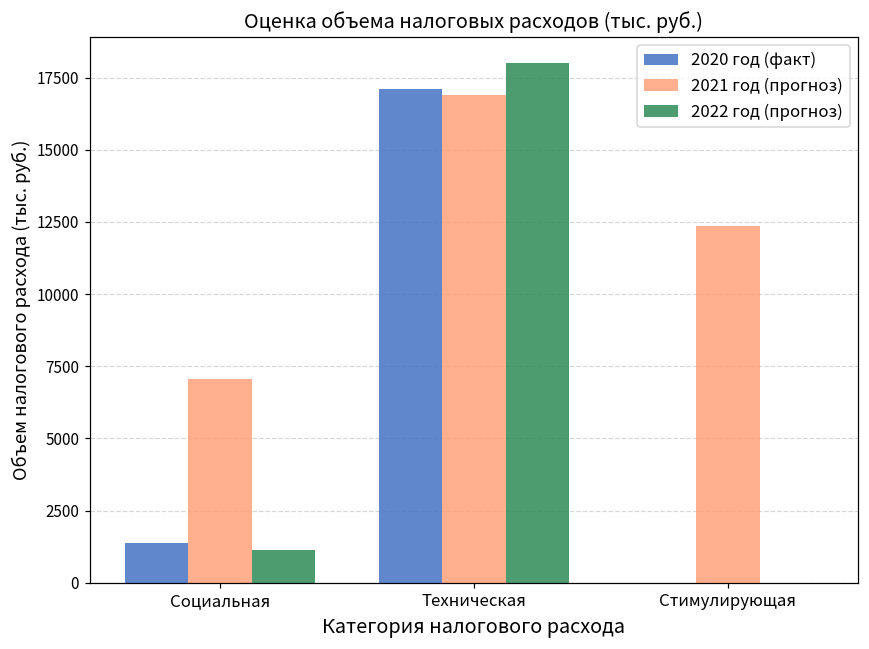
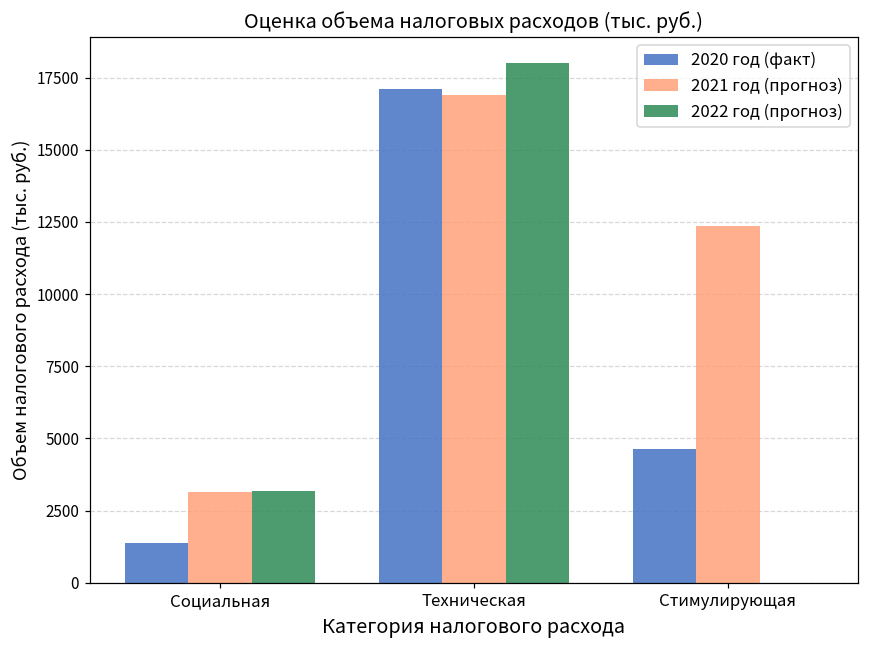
2021 год (прогноз), Социальная: 7000 -> 3100
2022 год (прогноз), Социальная: 1100 -> 3200
2020 год (факт), Стимулирующая: 0 -> 4600
